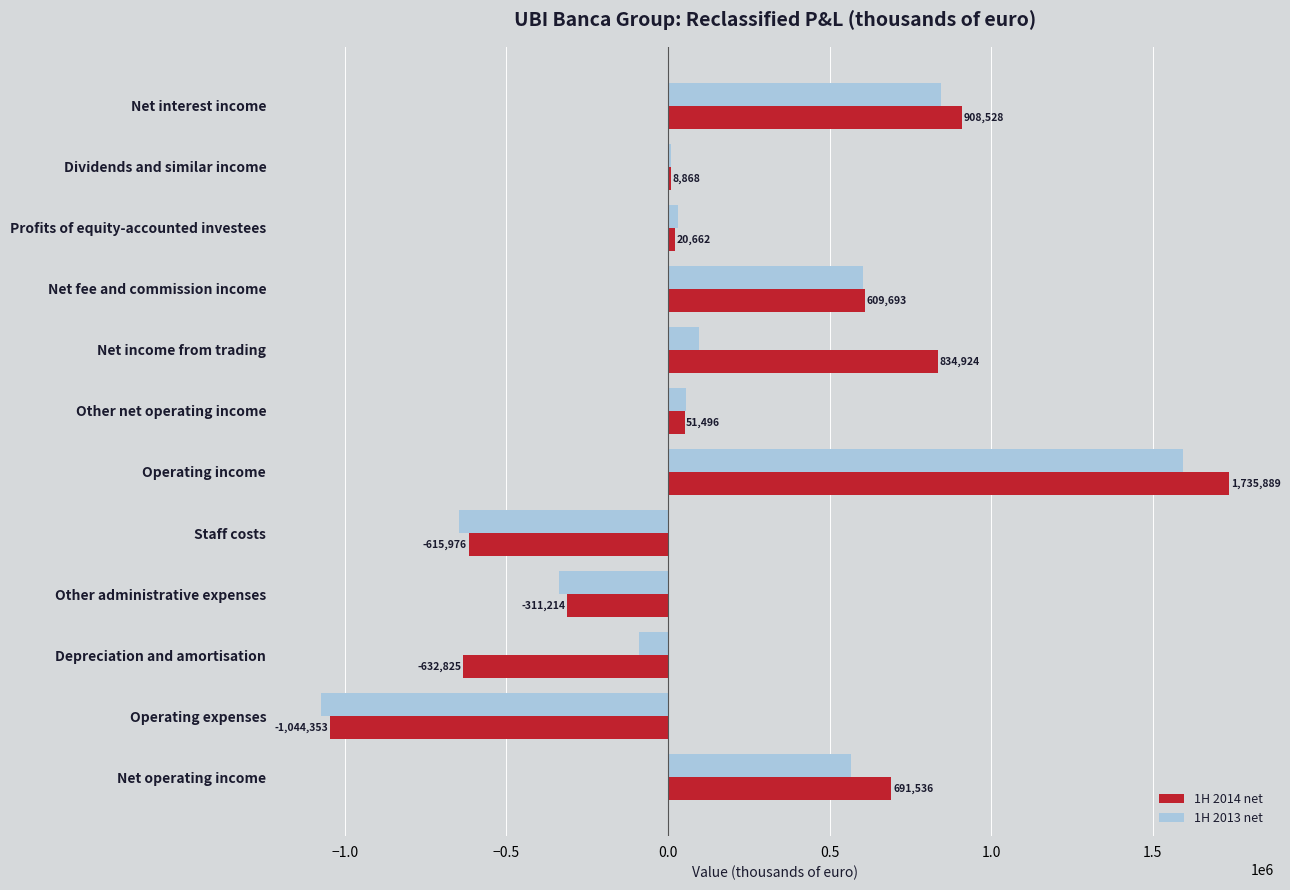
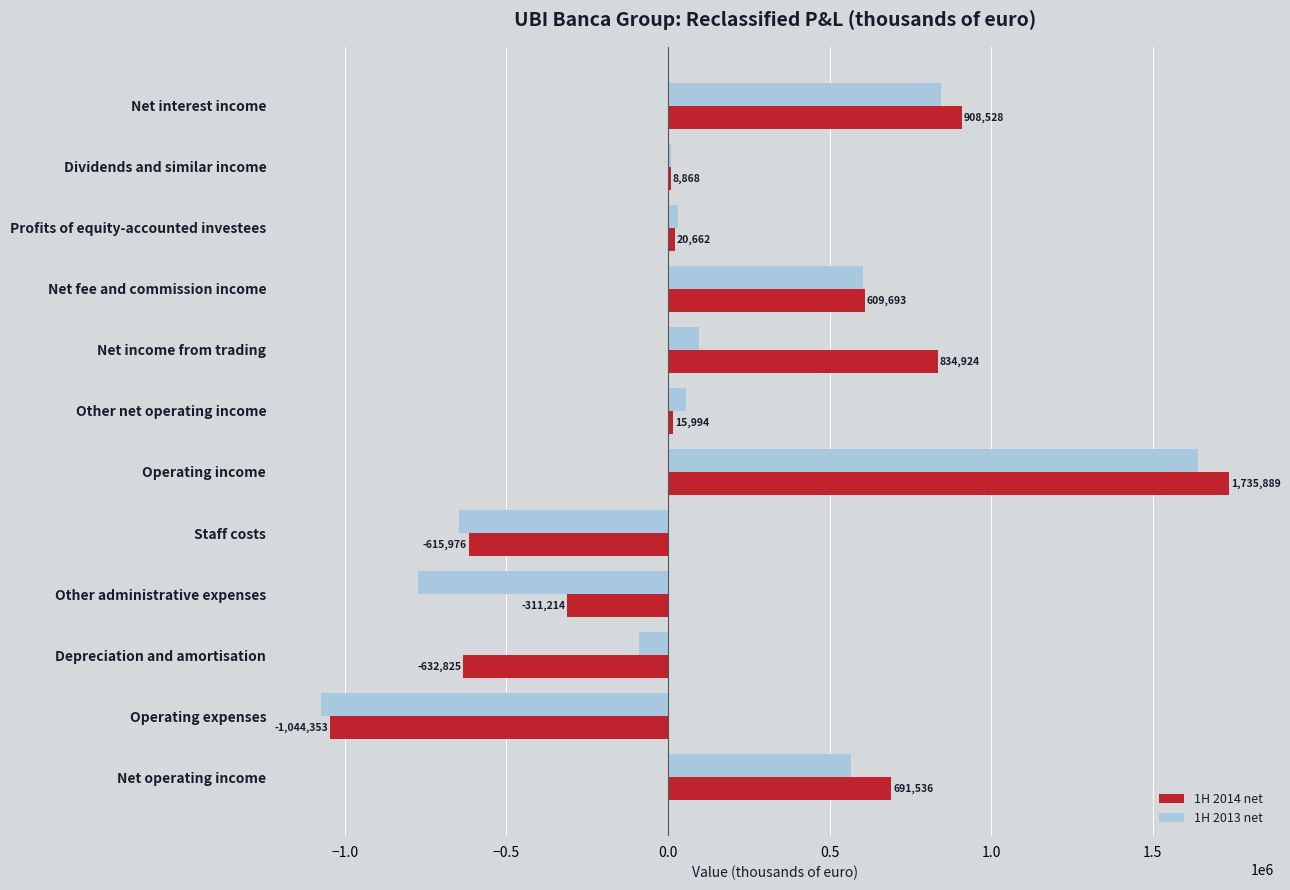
1H 2014 net, Other net operating income: 51,496 -> 15,994
1H 2013 net, Operating income: 1590000 -> 1640000
1H 2013 net, Other administrative expenses: -340000 -> -770000
